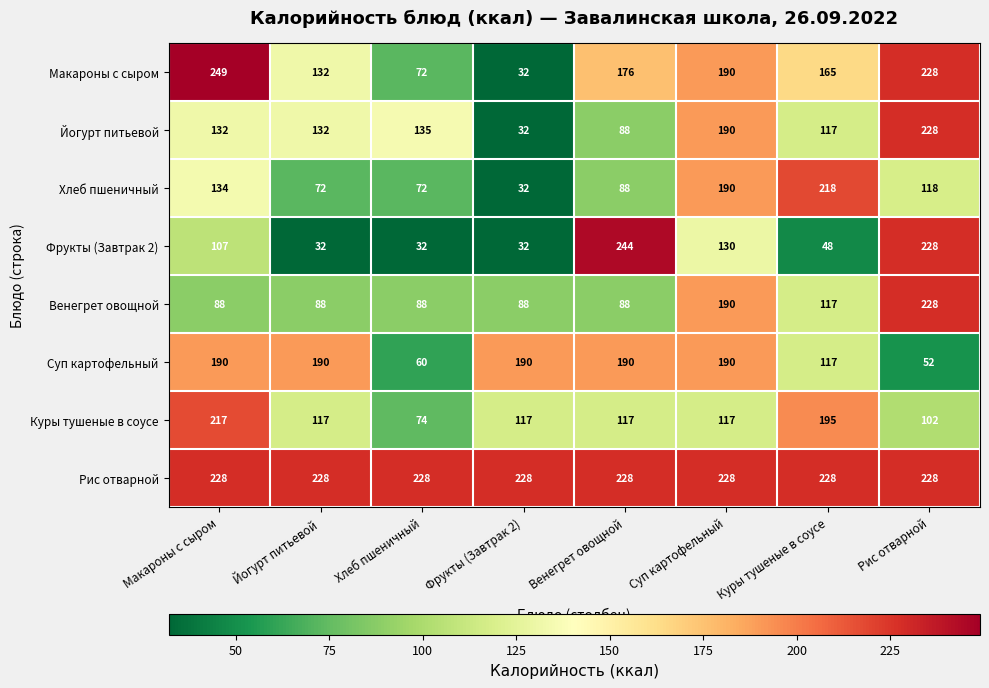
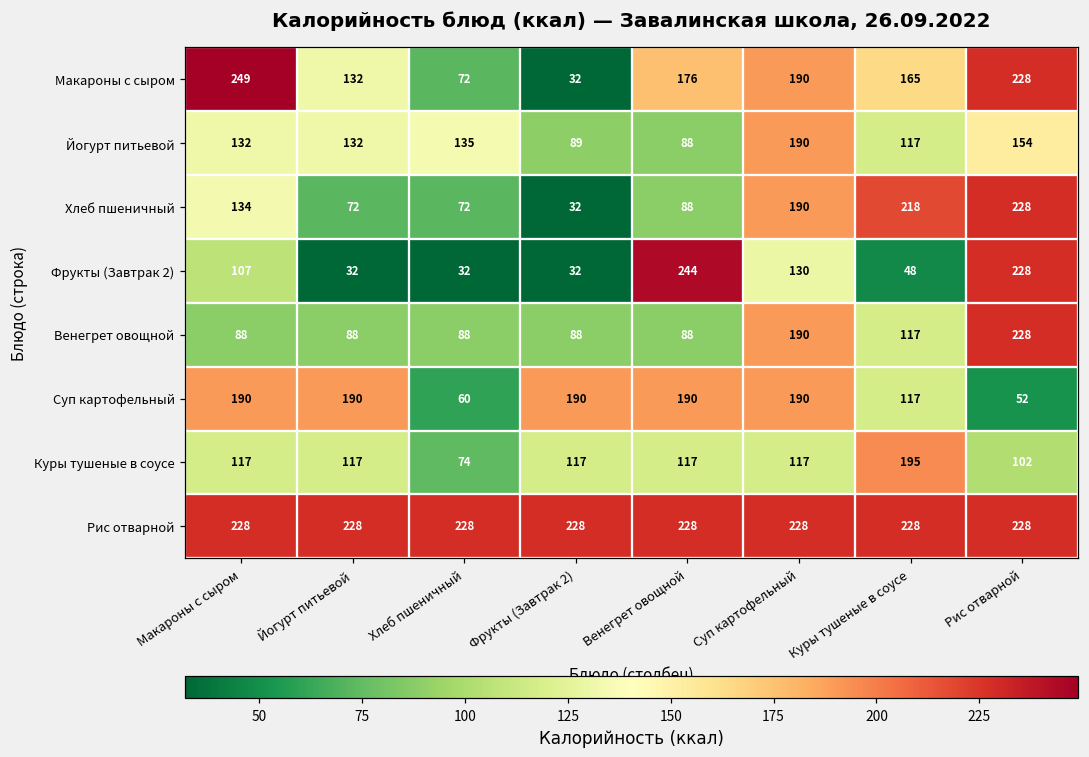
Йогурт питьевой, Фрукты (Завтрак 2): 32 -> 89
Йогурт питьевой, Рис отварной: 228 -> 154
Хлеб пшеничный, Рис отварной: 118 -> 228
Куры тушеные в соусе, Макароны с сыром: 217 -> 117
